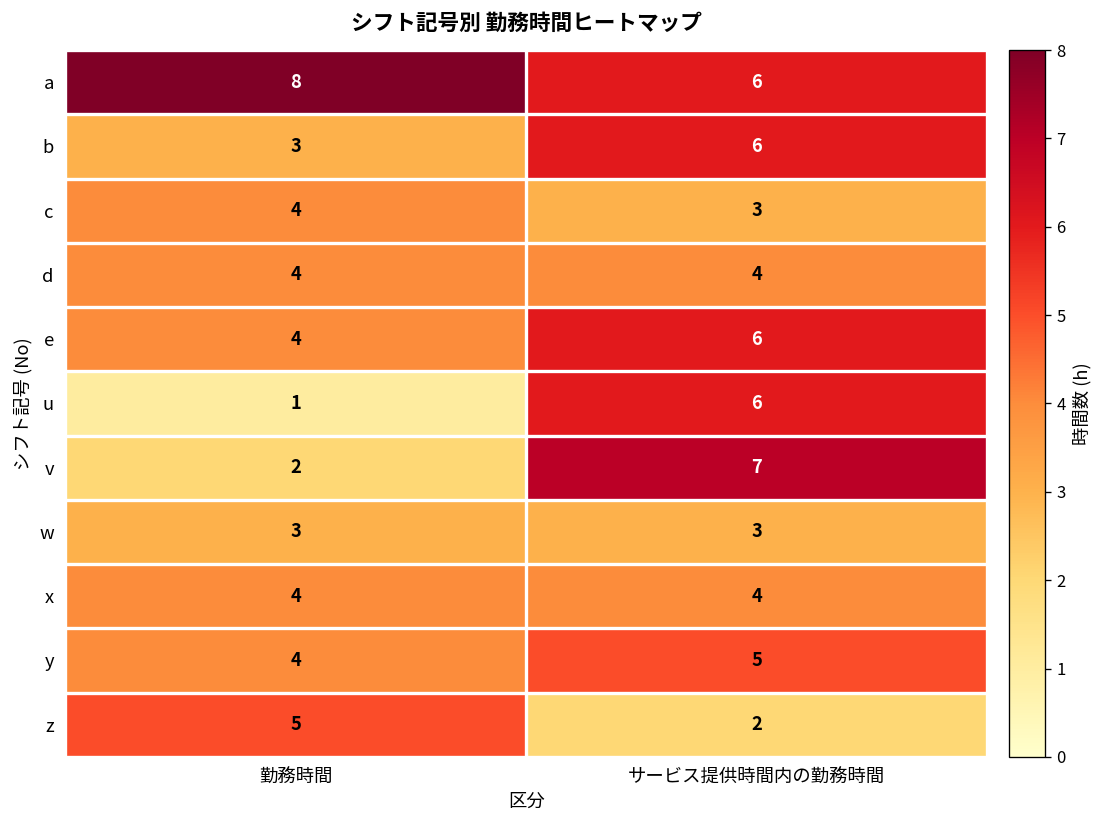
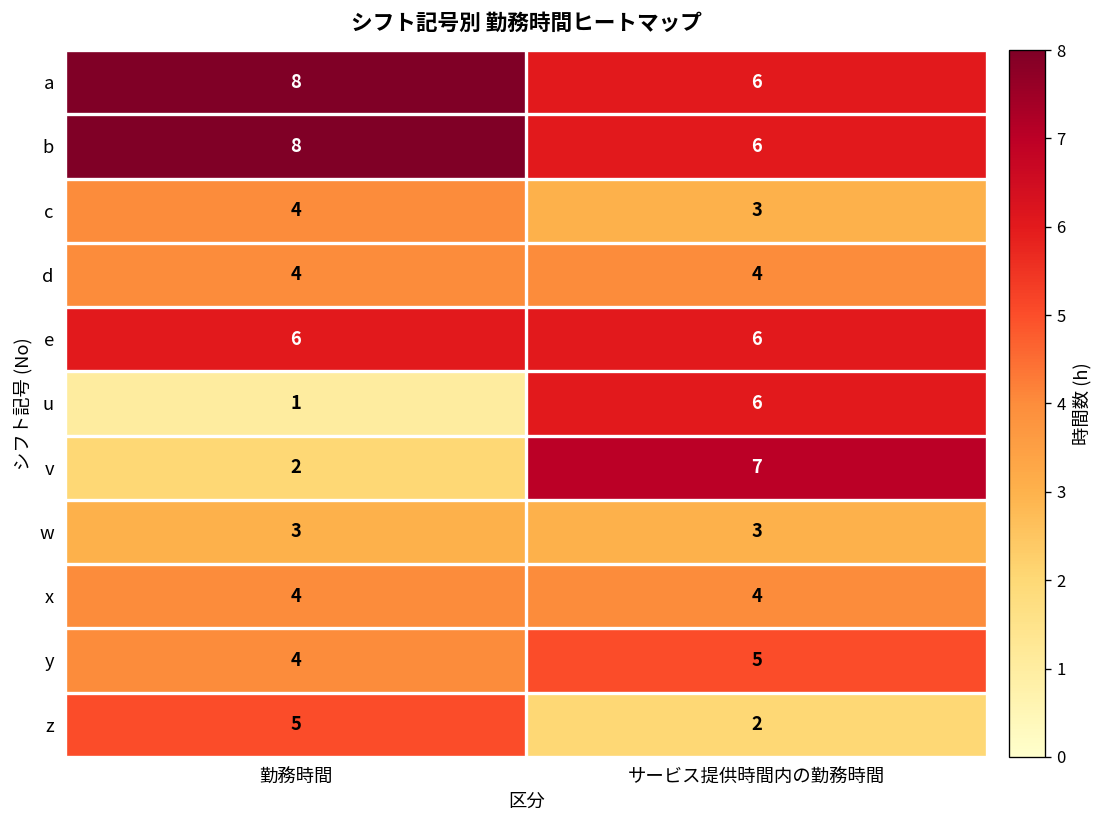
b, 勤務時間: 3 -> 8
e, 勤務時間: 4 -> 6
